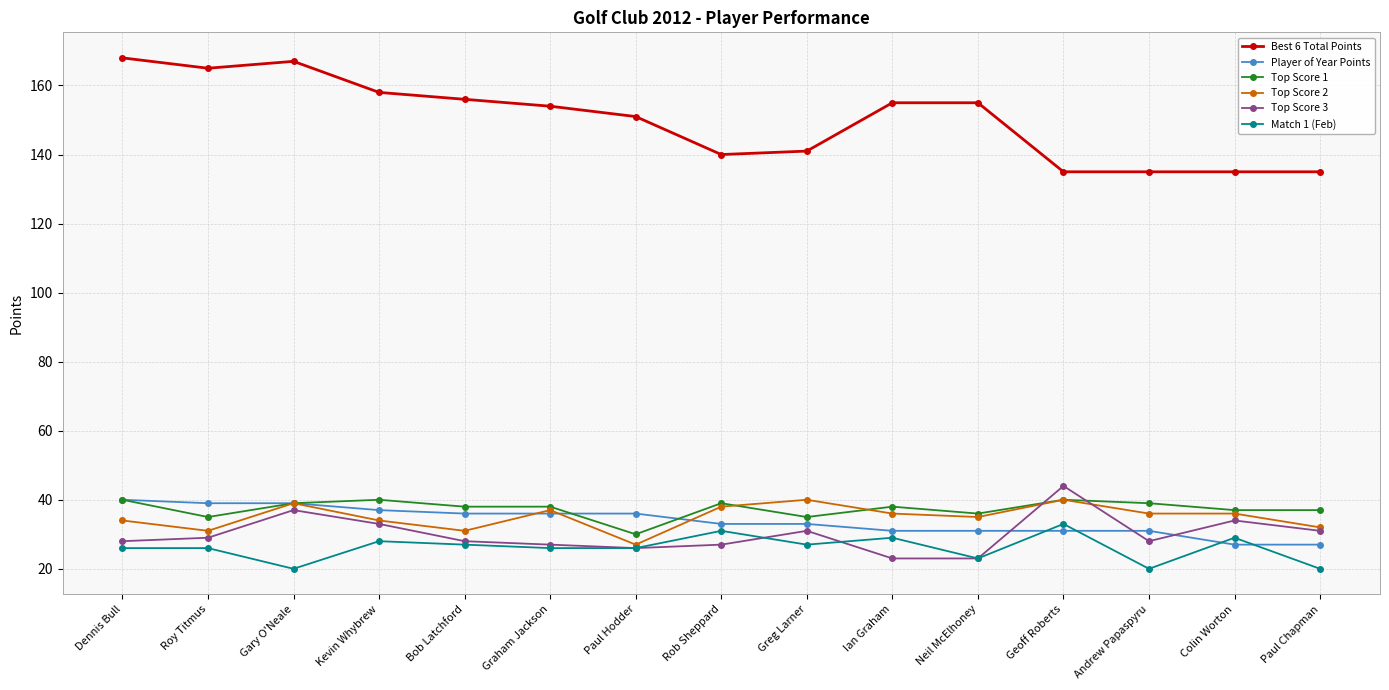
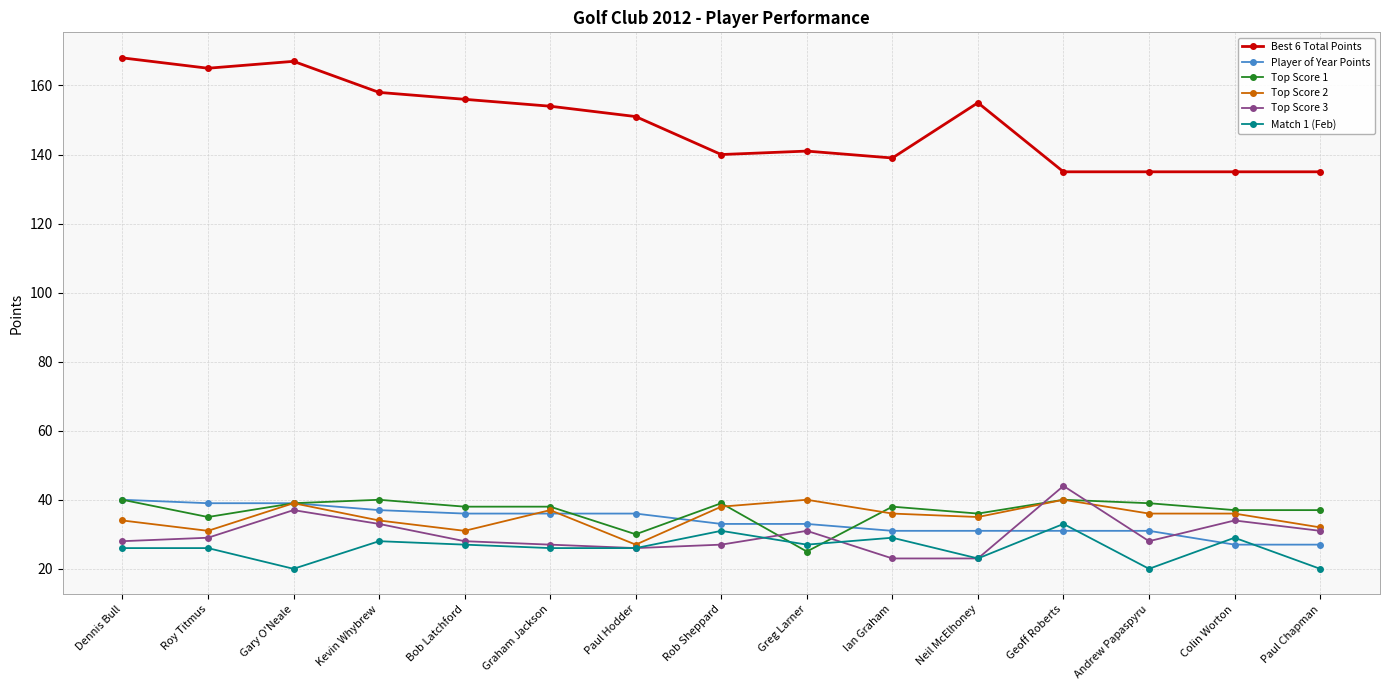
Top Score 1, Greg Larner: 35 -> 25
Best 6 Total Points, Ian Graham: 155 -> 139
